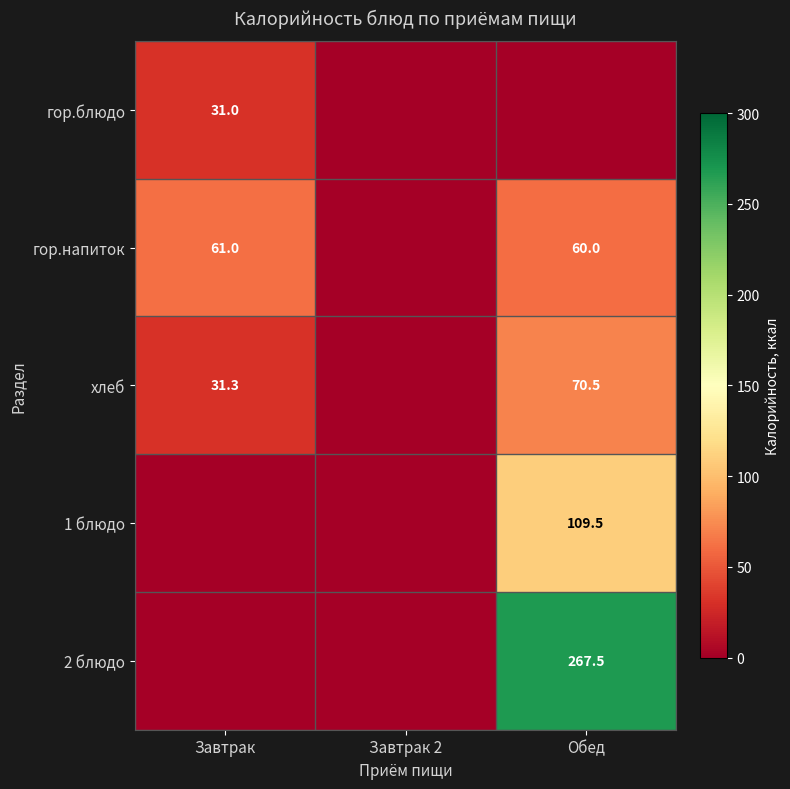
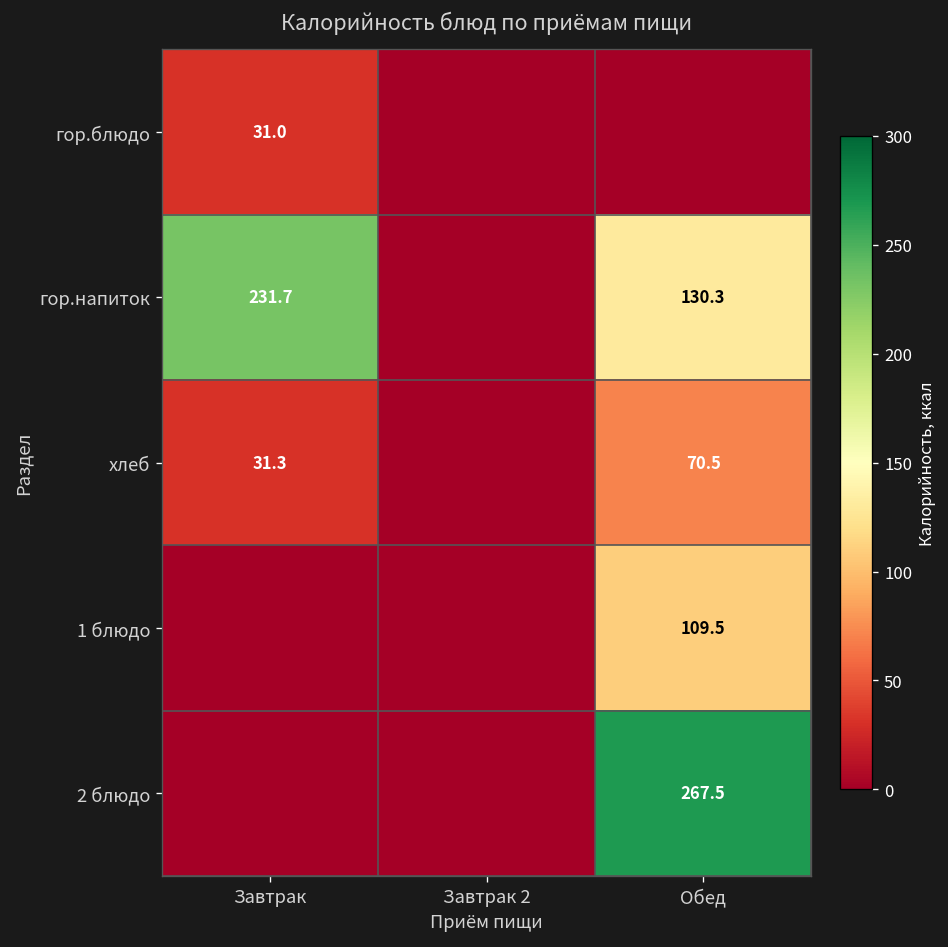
гор.напиток, Завтрак: 61.0 -> 231.7
гор.напиток, Обед: 60.0 -> 130.3
